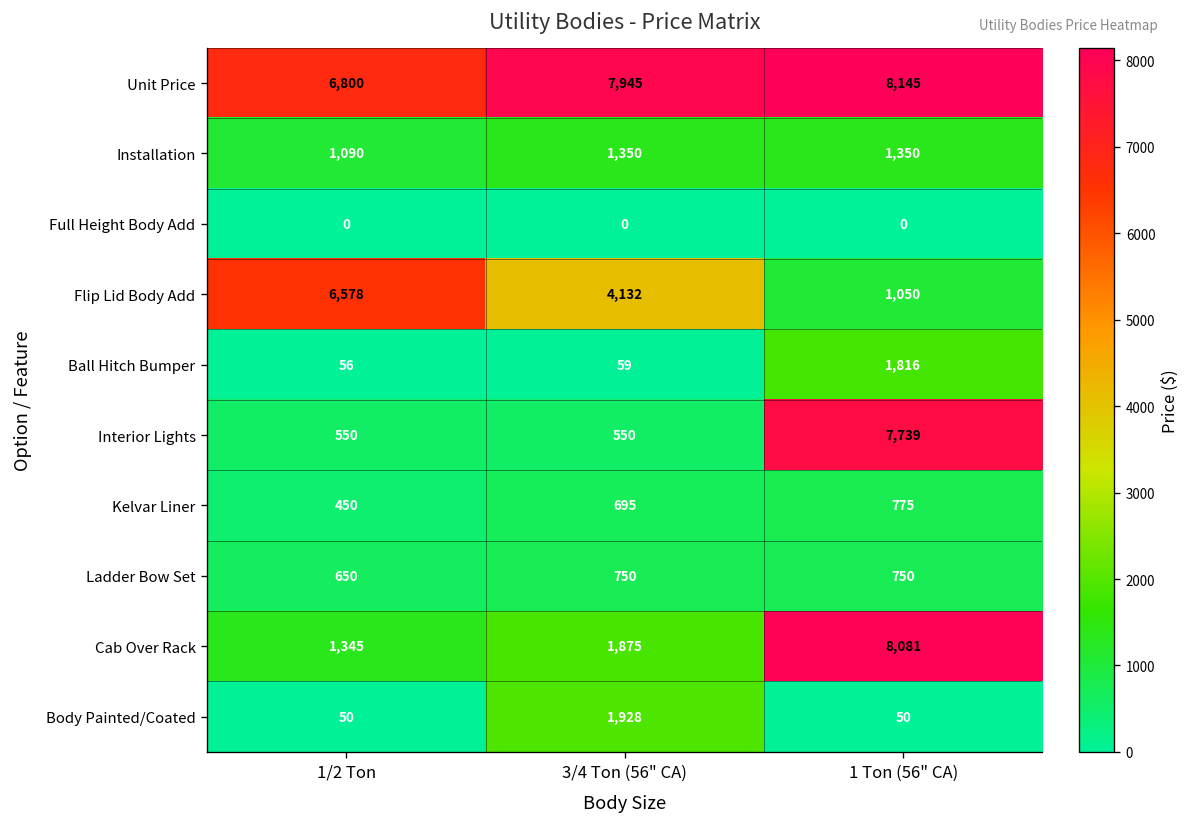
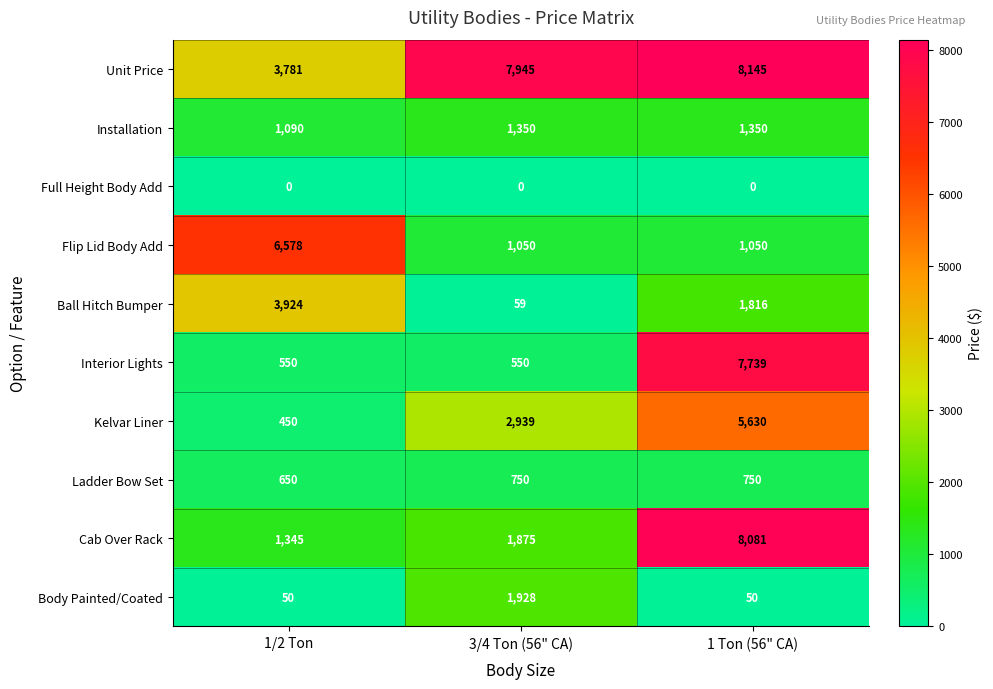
Unit Price, 1/2 Ton: 6,800 -> 3,781
Flip Lid Body Add, 3/4 Ton (56" CA): 4,132 -> 1,050
Ball Hitch Bumper, 1/2 Ton: 56 -> 3,924
Kelvar Liner, 3/4 Ton (56" CA): 695 -> 2,939
Kelvar Liner, 1 Ton (56" CA): 775 -> 5,630
